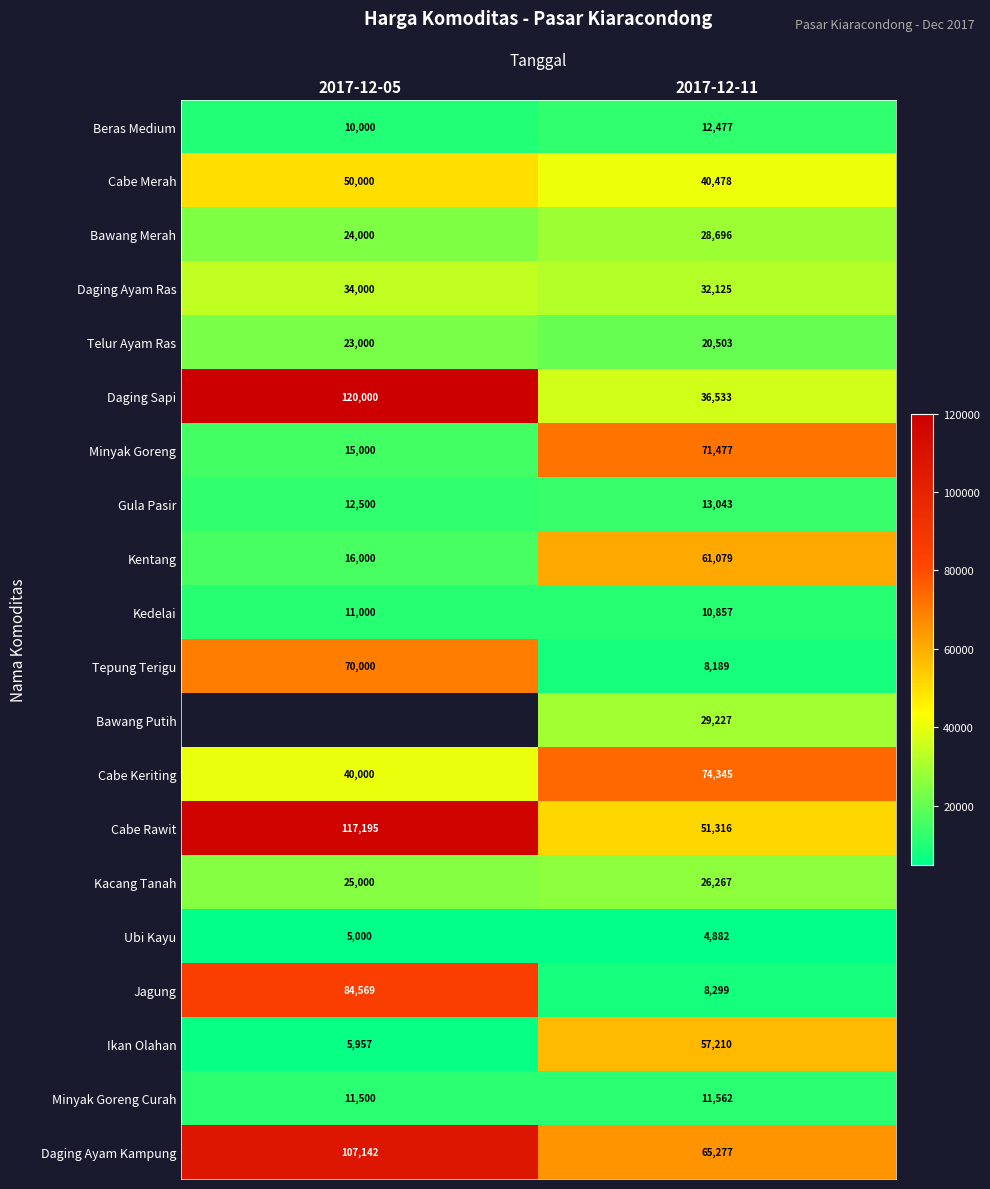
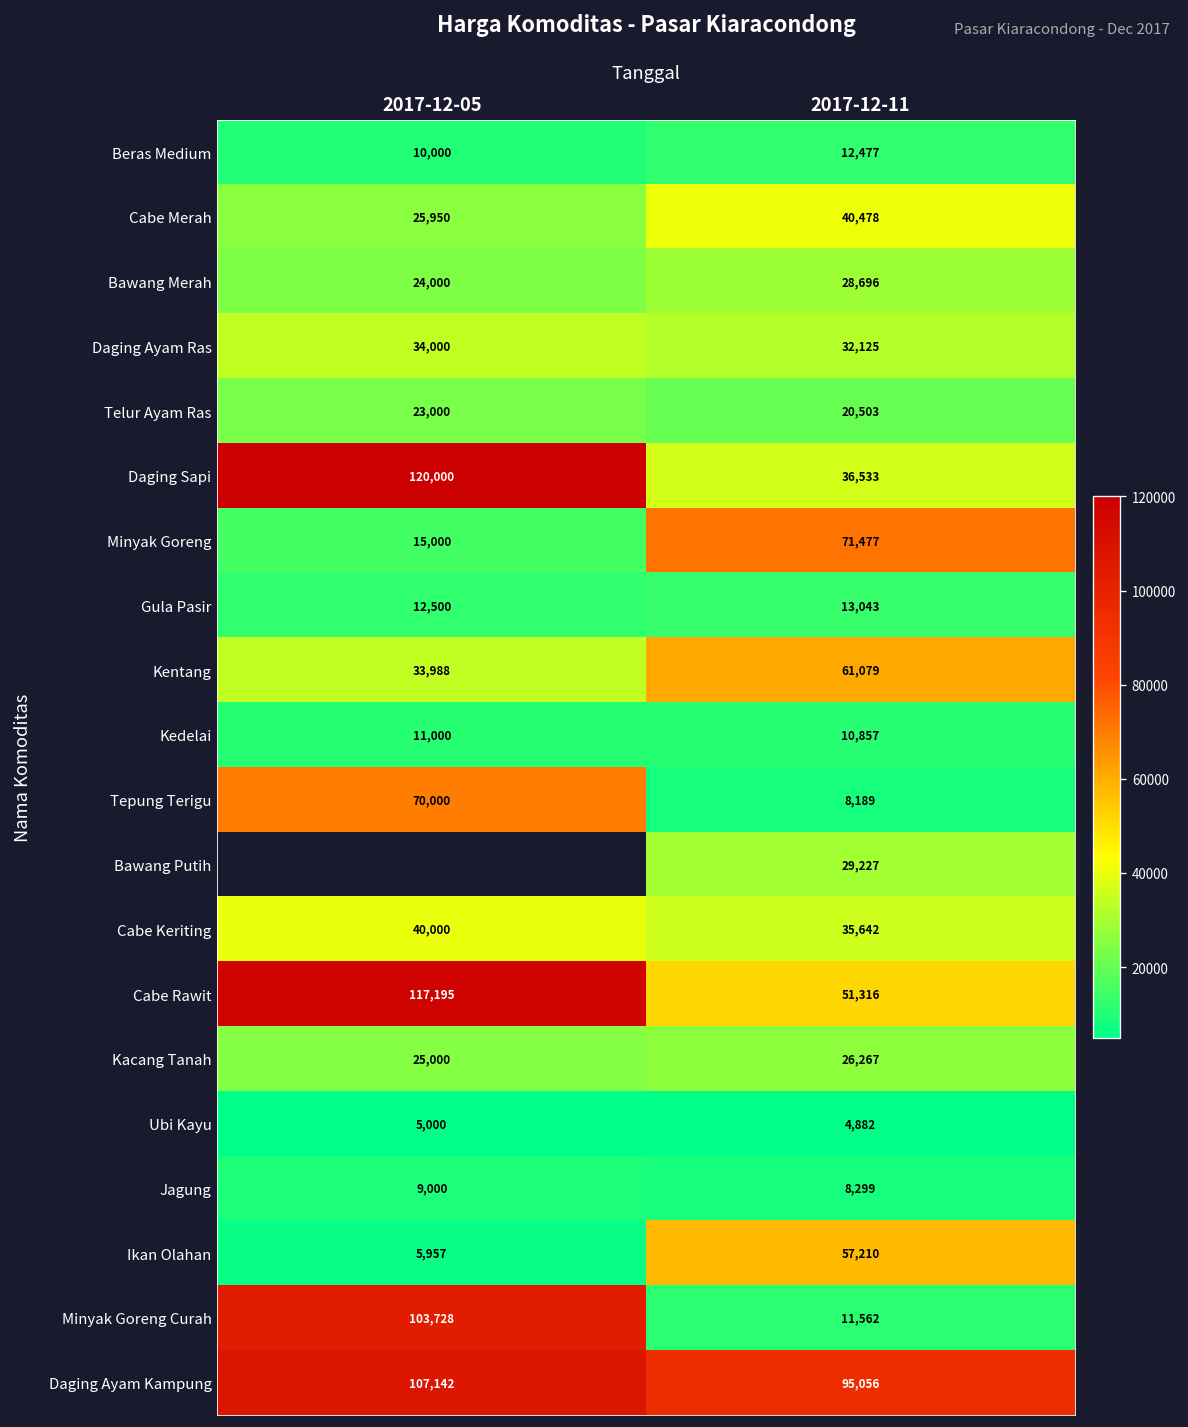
Cabe Merah, 2017-12-05: 50,000 -> 25,950
Kentang, 2017-12-05: 16,000 -> 33,988
Cabe Keriting, 2017-12-11: 74,345 -> 35,642
Jagung, 2017-12-05: 84,569 -> 9,000
Minyak Goreng Curah, 2017-12-05: 11,500 -> 103,728
Daging Ayam Kampung, 2017-12-11: 65,277 -> 95,056
